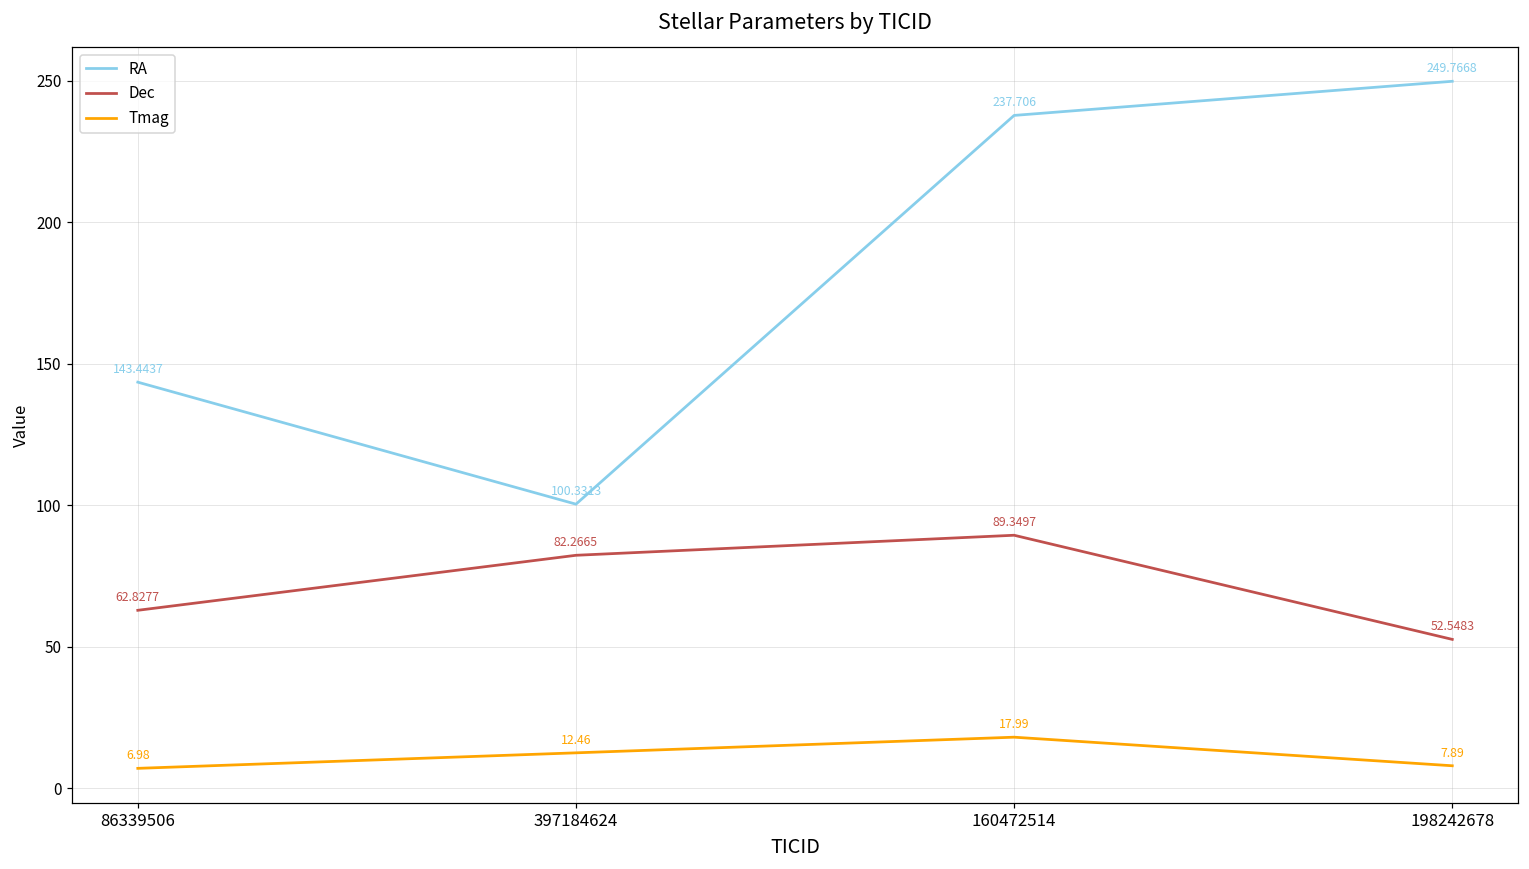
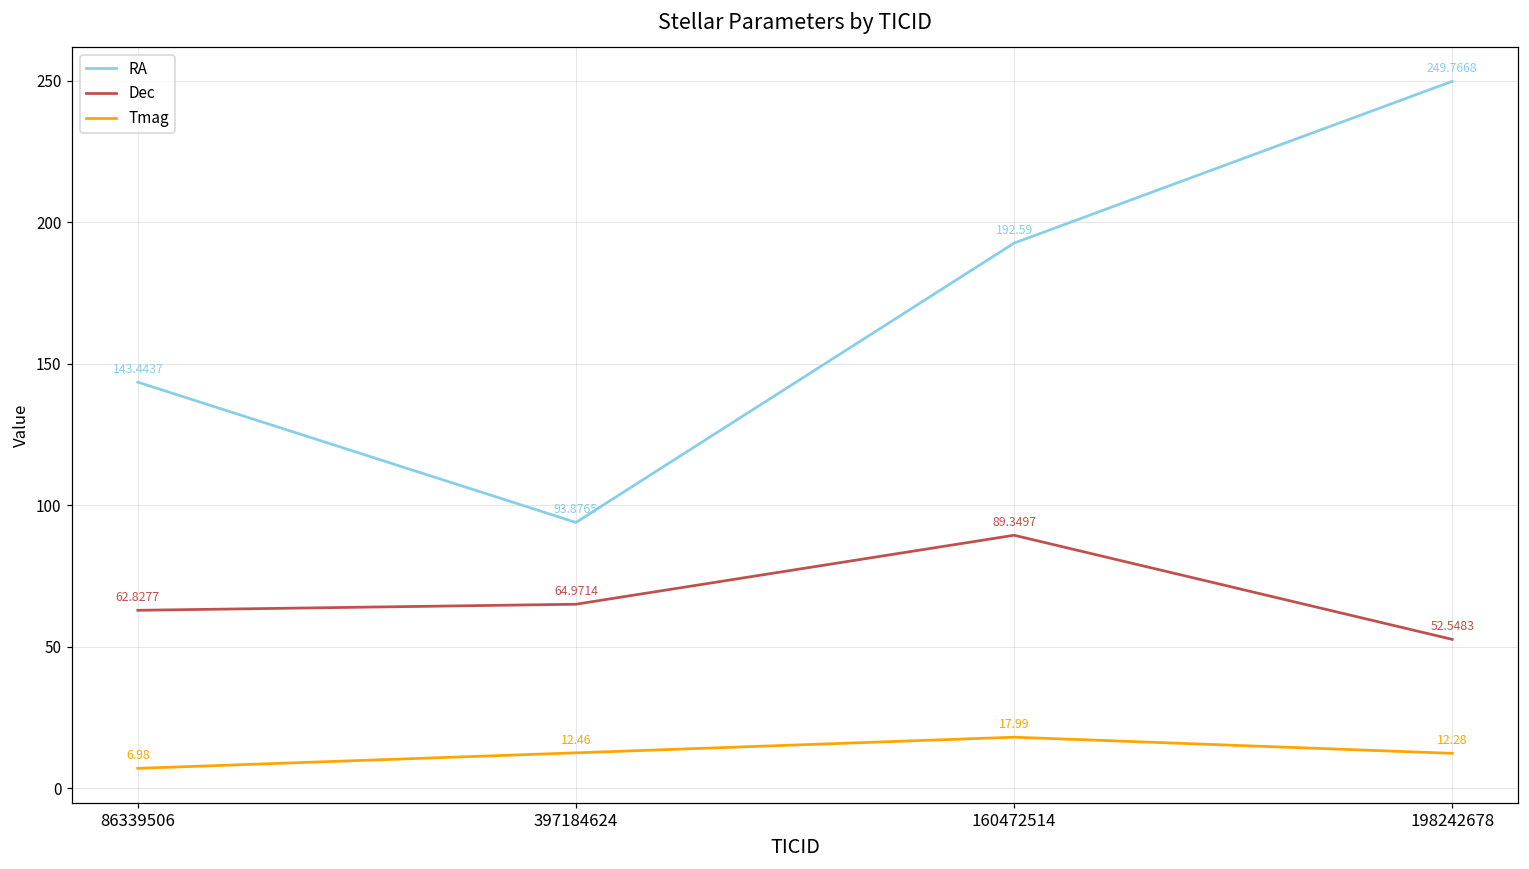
RA, 397184624: 100.3313 -> 93.8765
Dec, 397184624: 82.2665 -> 64.9714
RA, 160472514: 237.706 -> 192.59
Tmag, 198242678: 7.89 -> 12.28
